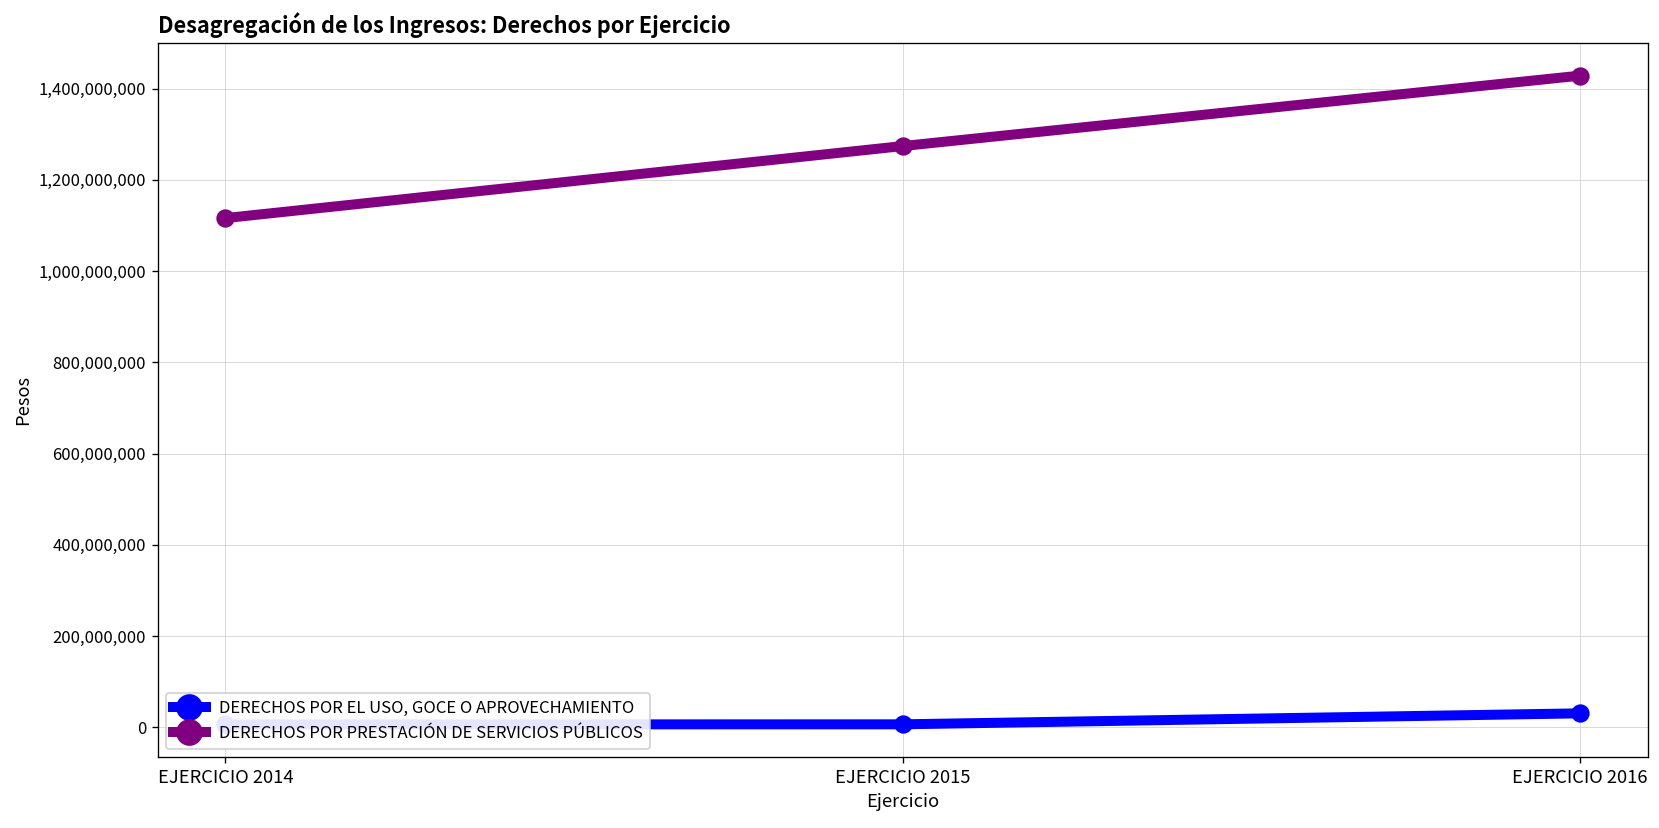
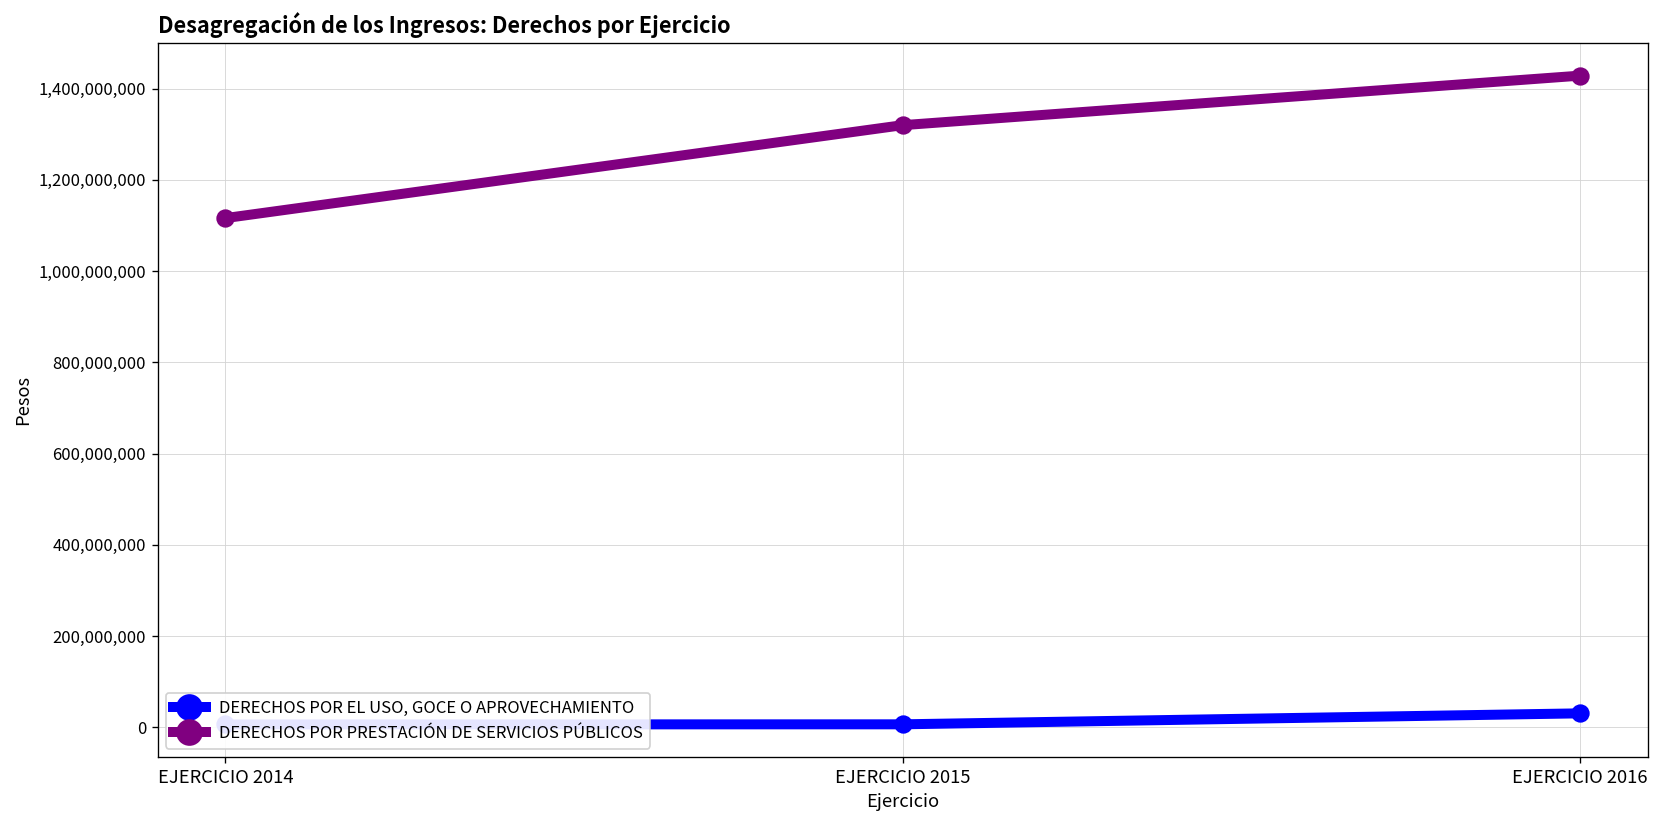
DERECHOS POR PRESTACIÓN DE SERVICIOS PÚBLICOS, EJERCICIO 2015: 1,270,000,000 -> 1,320,000,000
